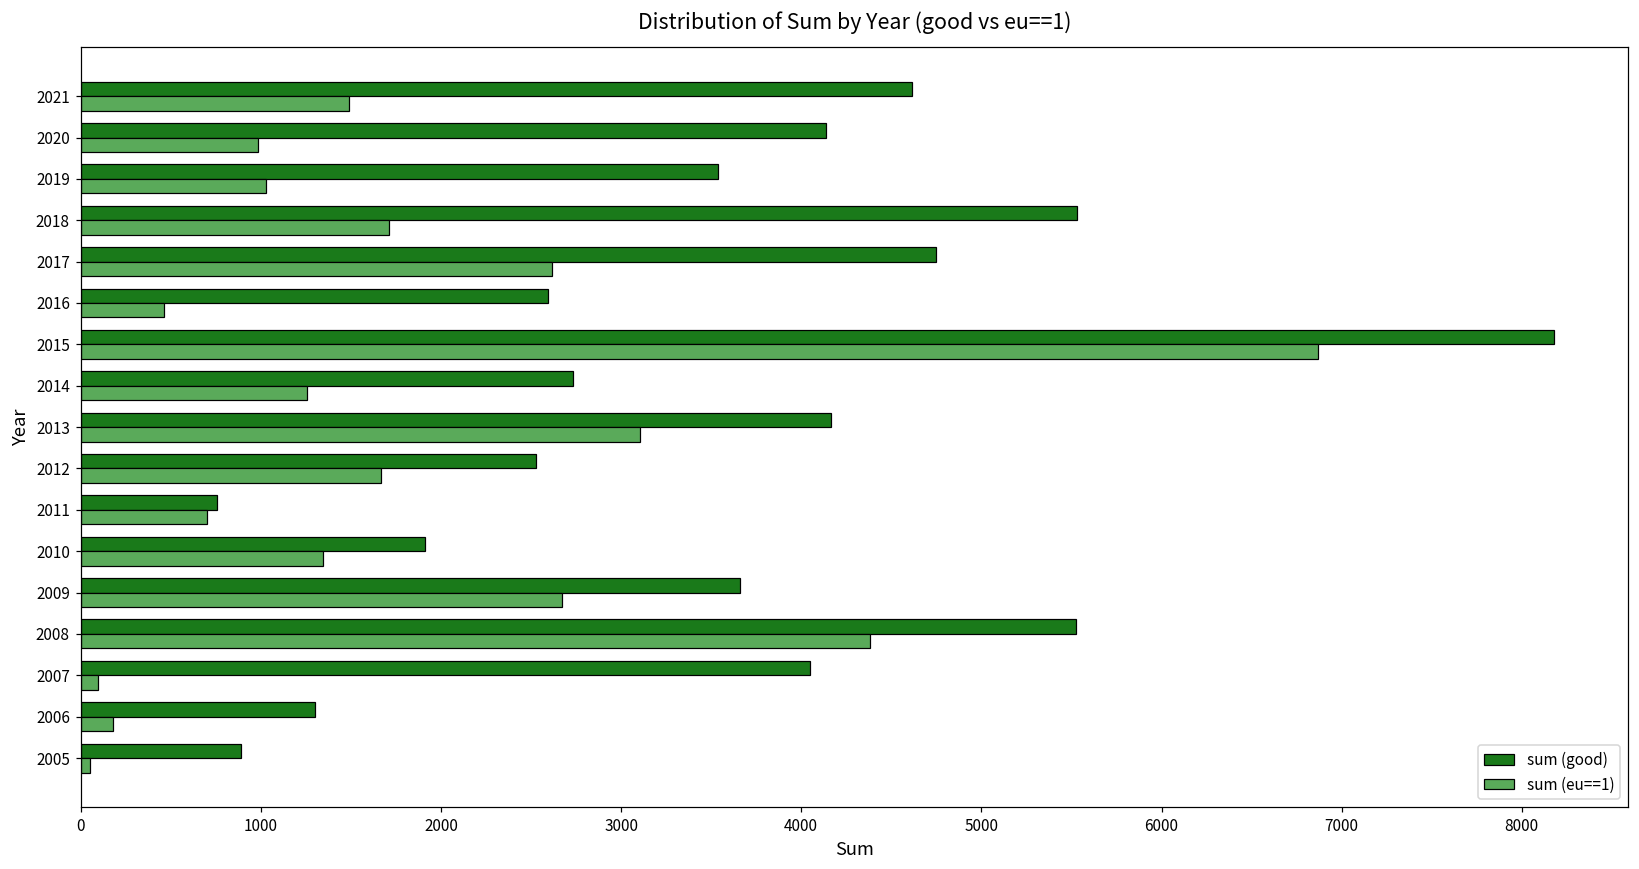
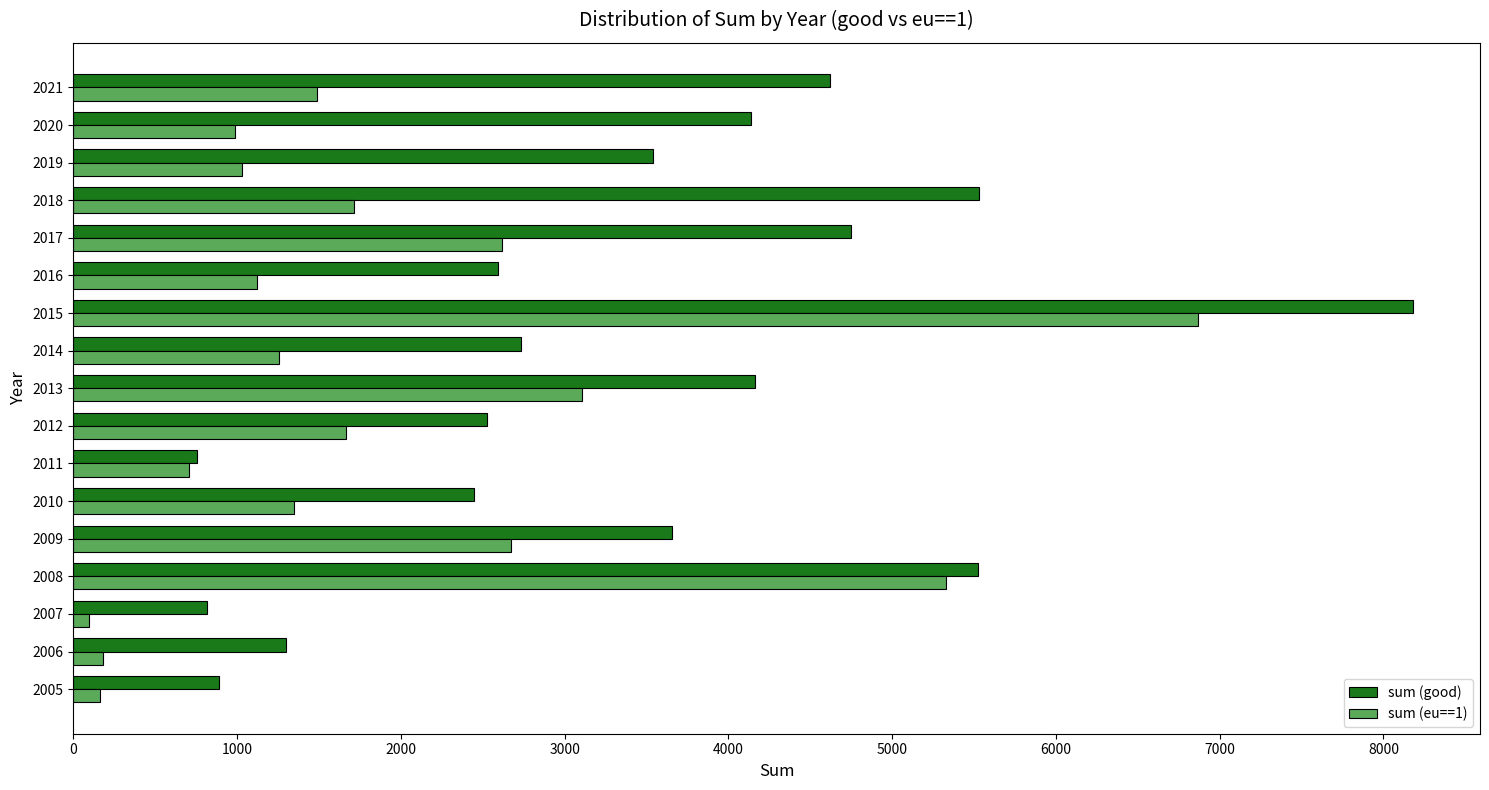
sum (eu==1), 2016: 460 -> 1120
sum (good), 2010: 1910 -> 2440
sum (eu==1), 2008: 4380 -> 5330
sum (good), 2007: 4050 -> 820
sum (eu==1), 2005: 50 -> 160
